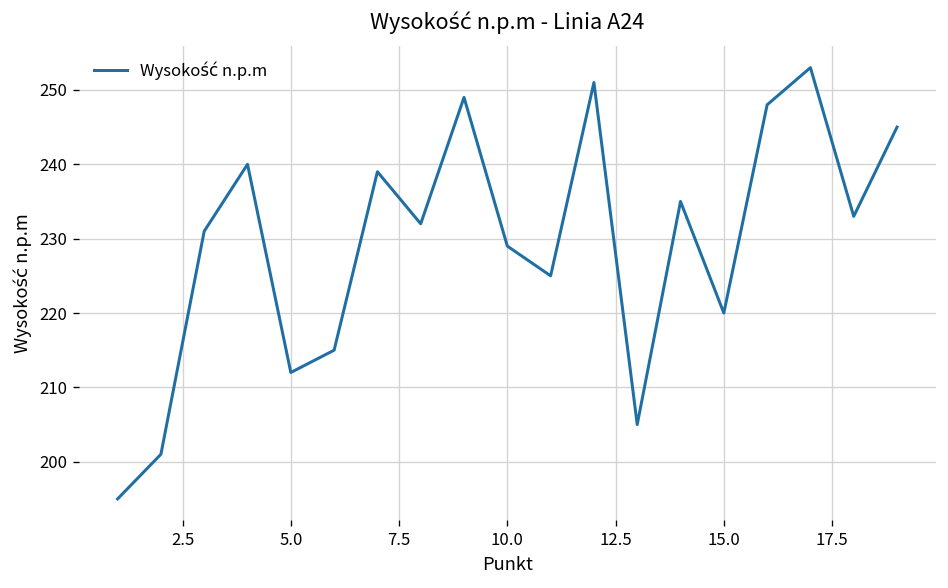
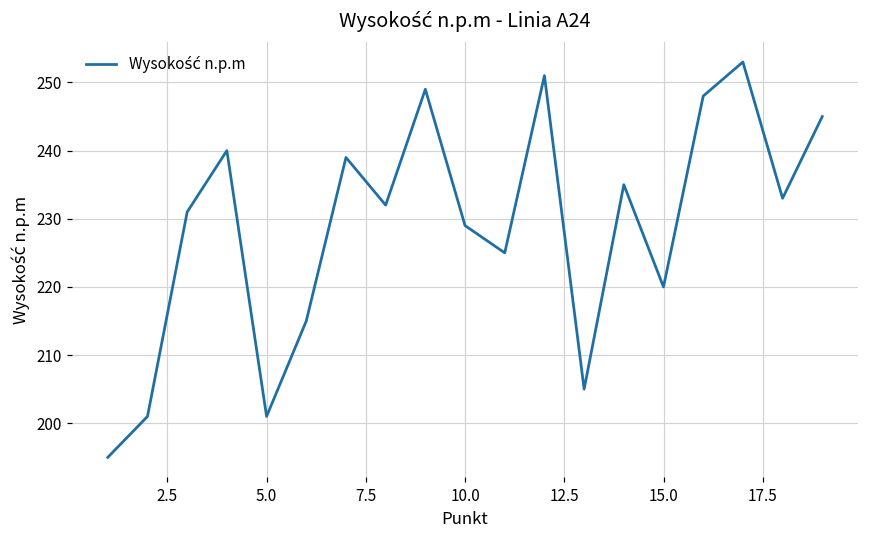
5.0: 212 -> 201
